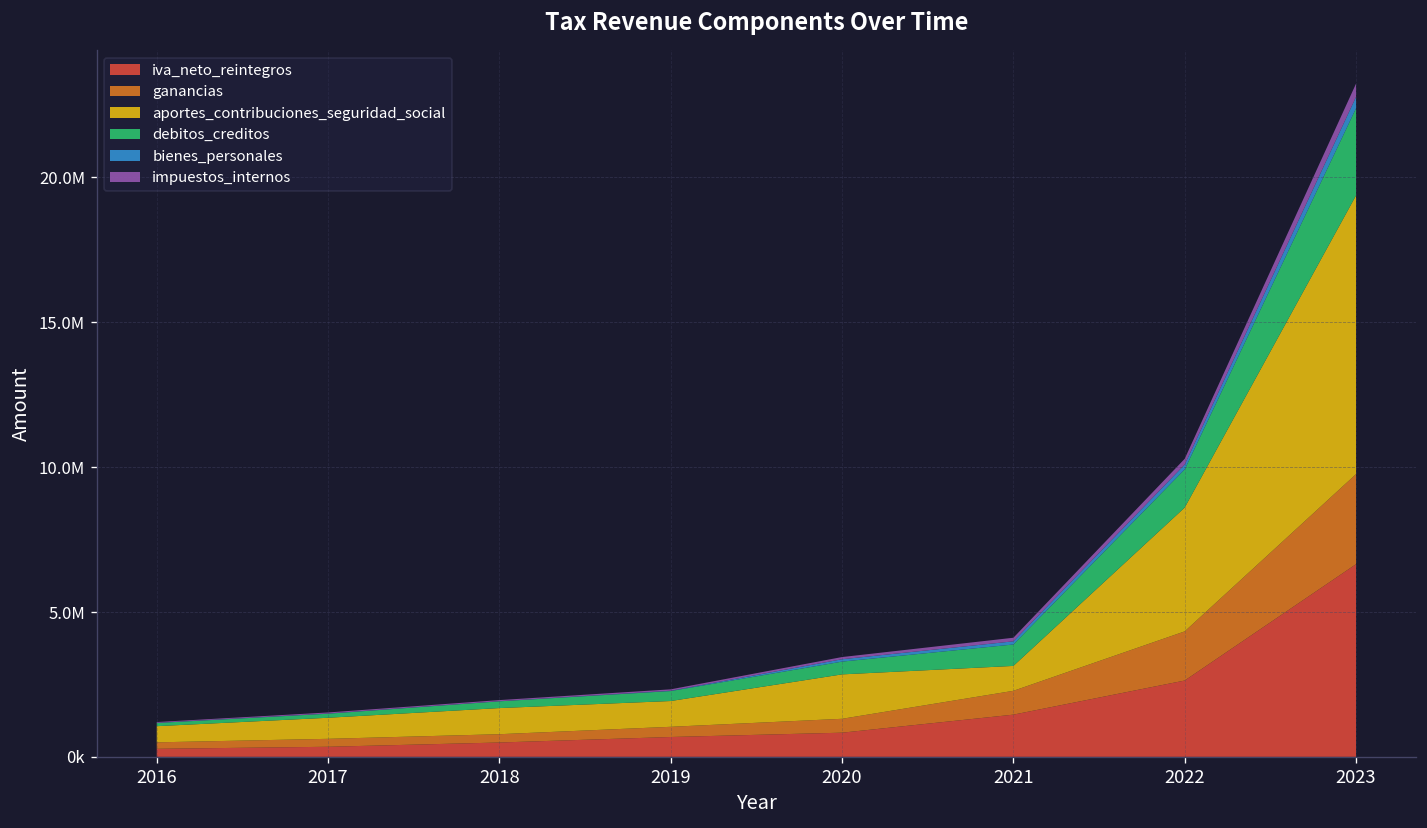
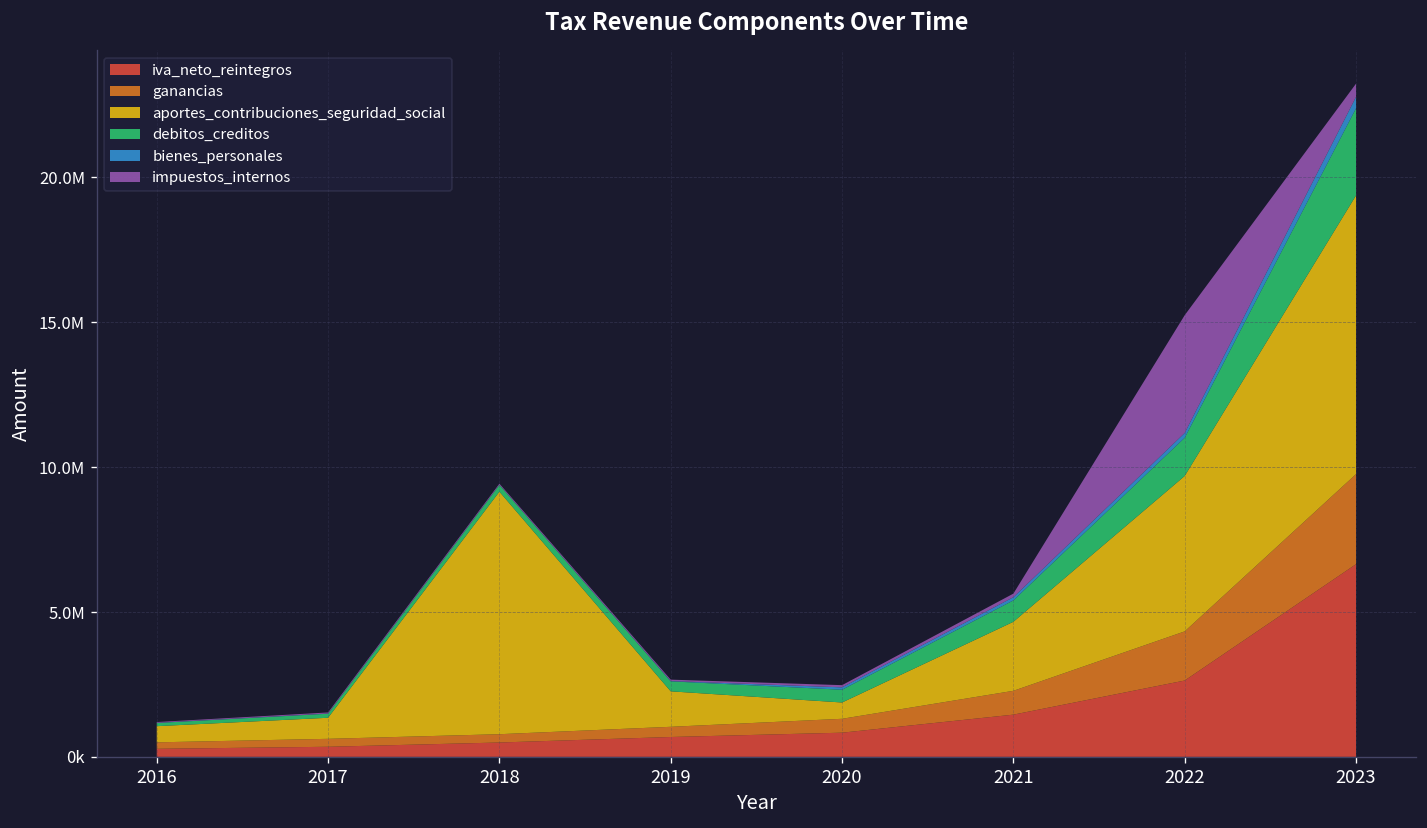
aportes_contribuciones_seguridad_social, 2018: 900000 -> 8400000
aportes_contribuciones_seguridad_social, 2019: 900000 -> 1200000
aportes_contribuciones_seguridad_social, 2020: 1500000 -> 600000
aportes_contribuciones_seguridad_social, 2021: 900000 -> 2400000
aportes_contribuciones_seguridad_social, 2022: 4300000 -> 5400000
impuestos_internos, 2022: 200000 -> 4100000
